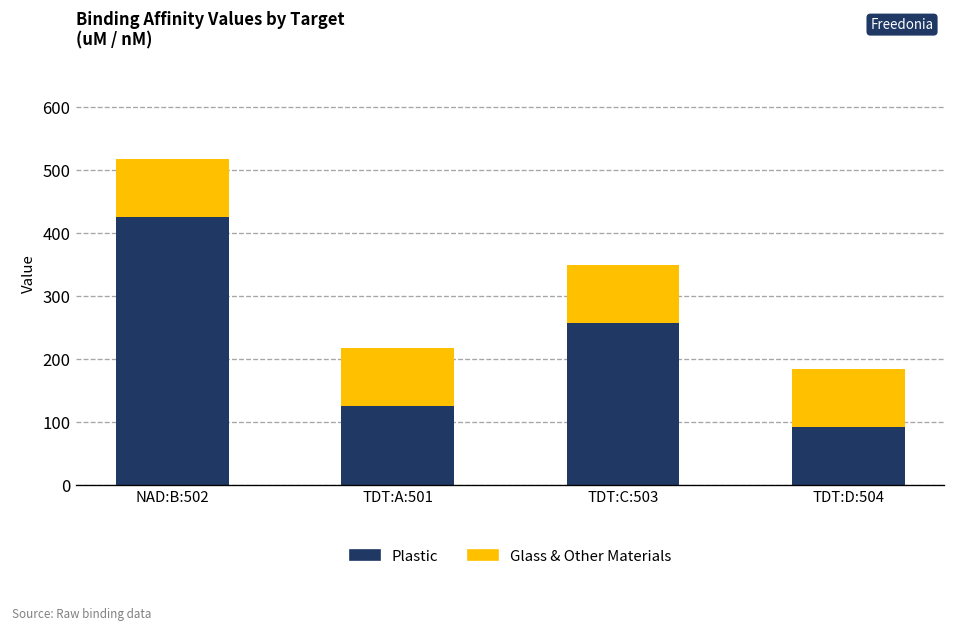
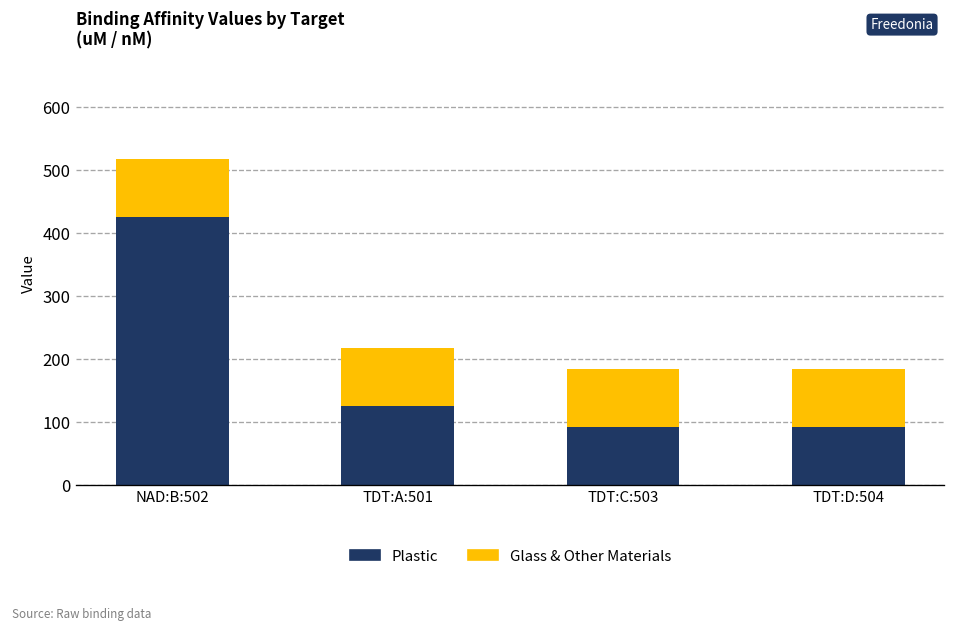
Plastic, TDT:C:503: 260 -> 90
